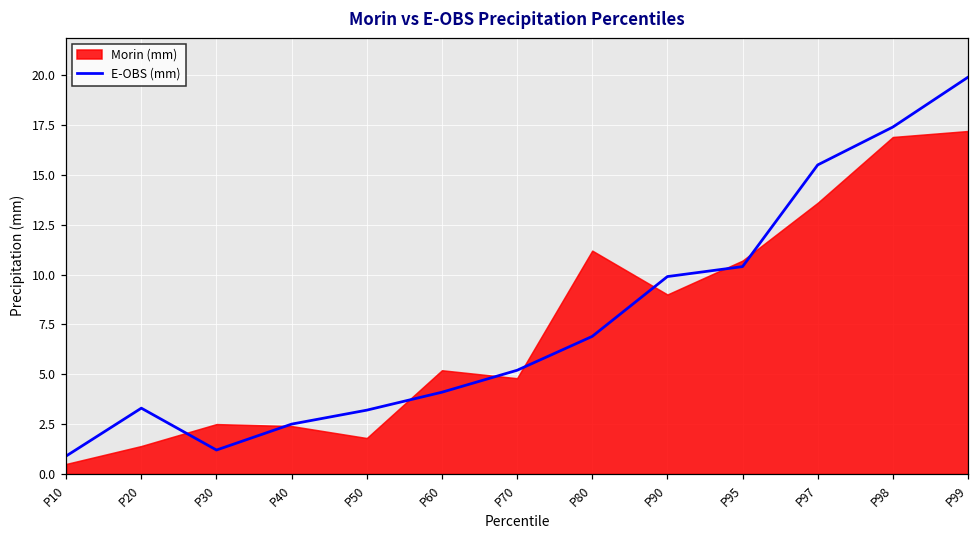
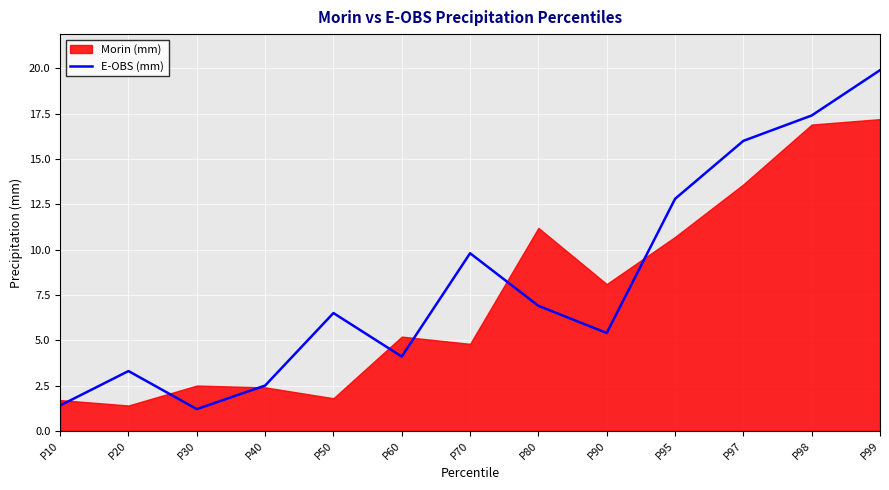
E-OBS (mm), P10: 0.9 -> 1.4
Morin (mm), P10: 0.5 -> 1.7
E-OBS (mm), P50: 3.2 -> 6.5
E-OBS (mm), P70: 5.2 -> 9.8
E-OBS (mm), P90: 9.9 -> 5.4
Morin (mm), P90: 9.0 -> 8.1
E-OBS (mm), P95: 10.4 -> 12.8
E-OBS (mm), P97: 15.5 -> 16.0
